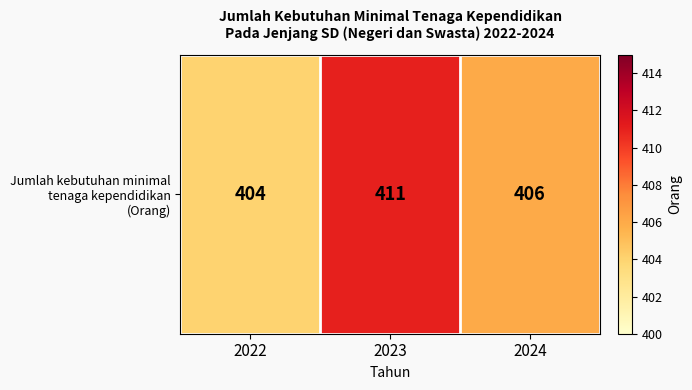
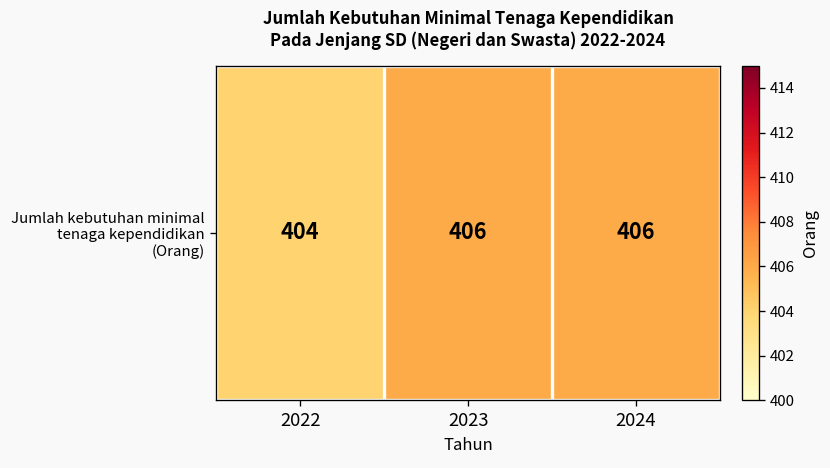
Jumlah kebutuhan minimal tenaga kependidikan (Orang), 2023: 411 -> 406
